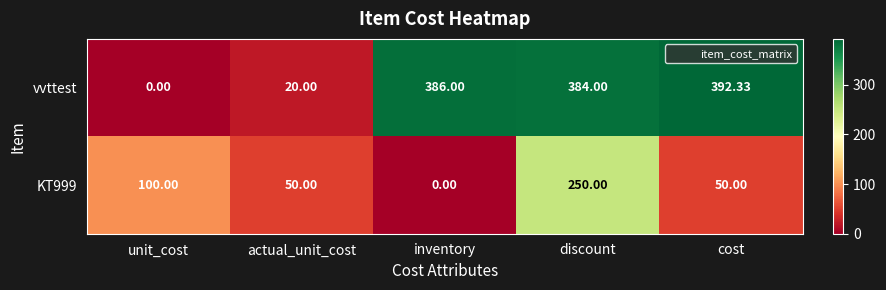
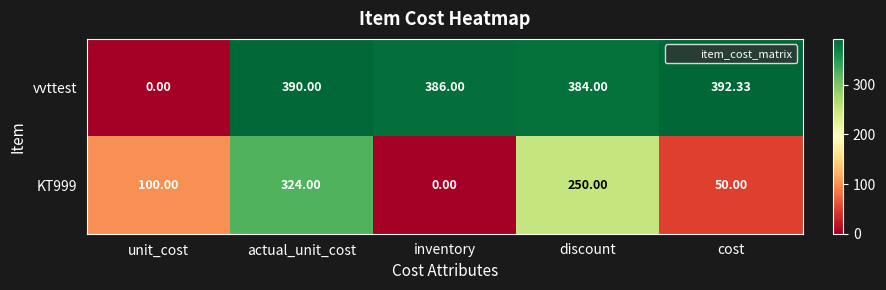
vvttest, actual_unit_cost: 20.00 -> 390.00
KT999, actual_unit_cost: 50.00 -> 324.00
